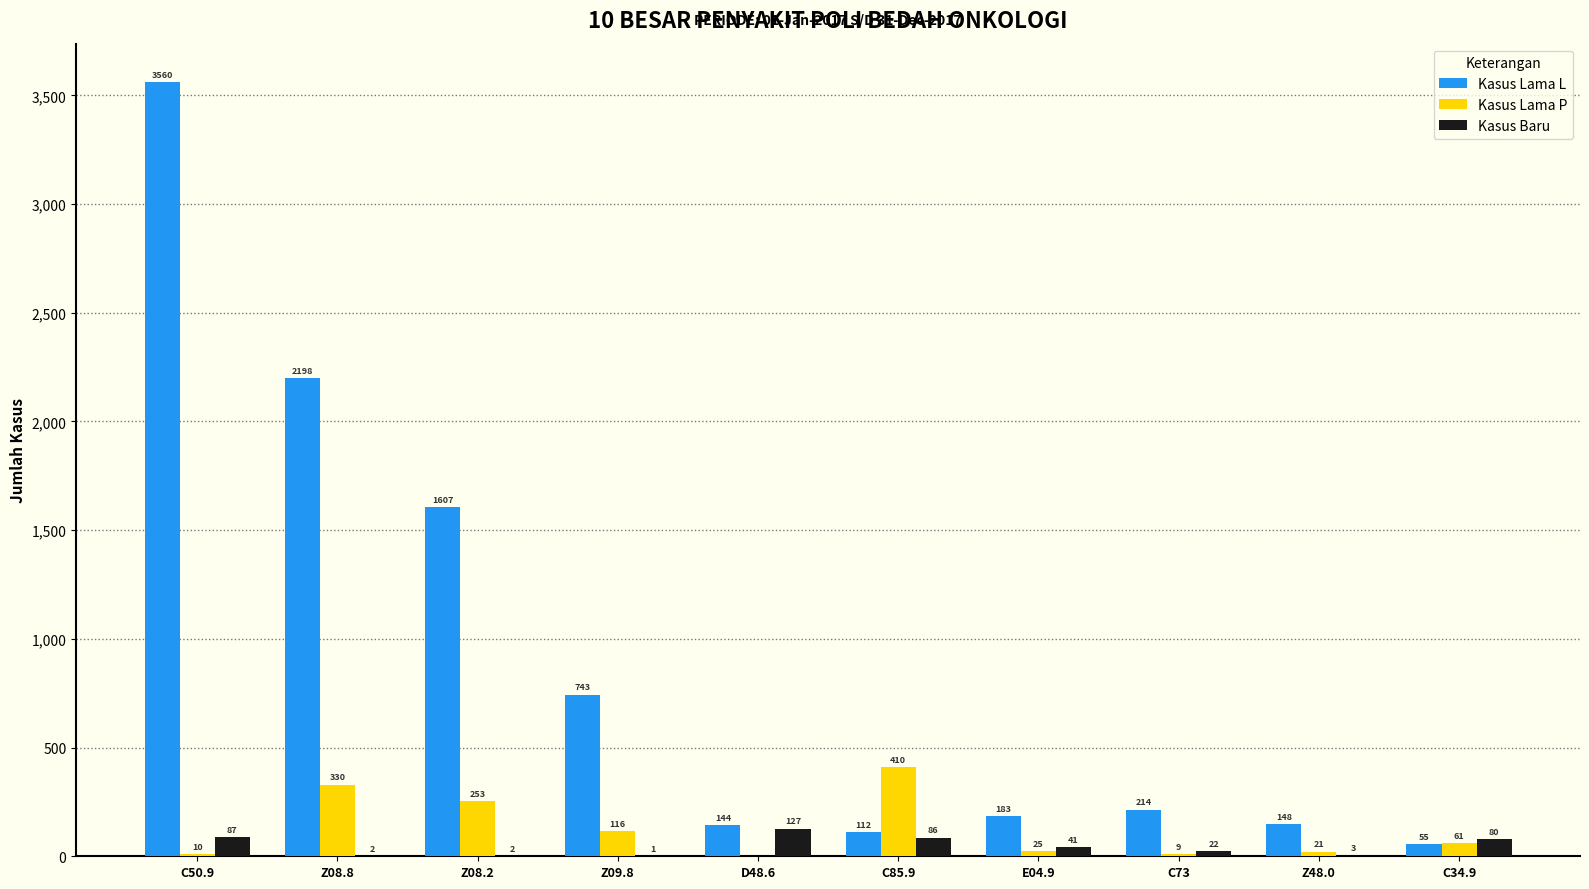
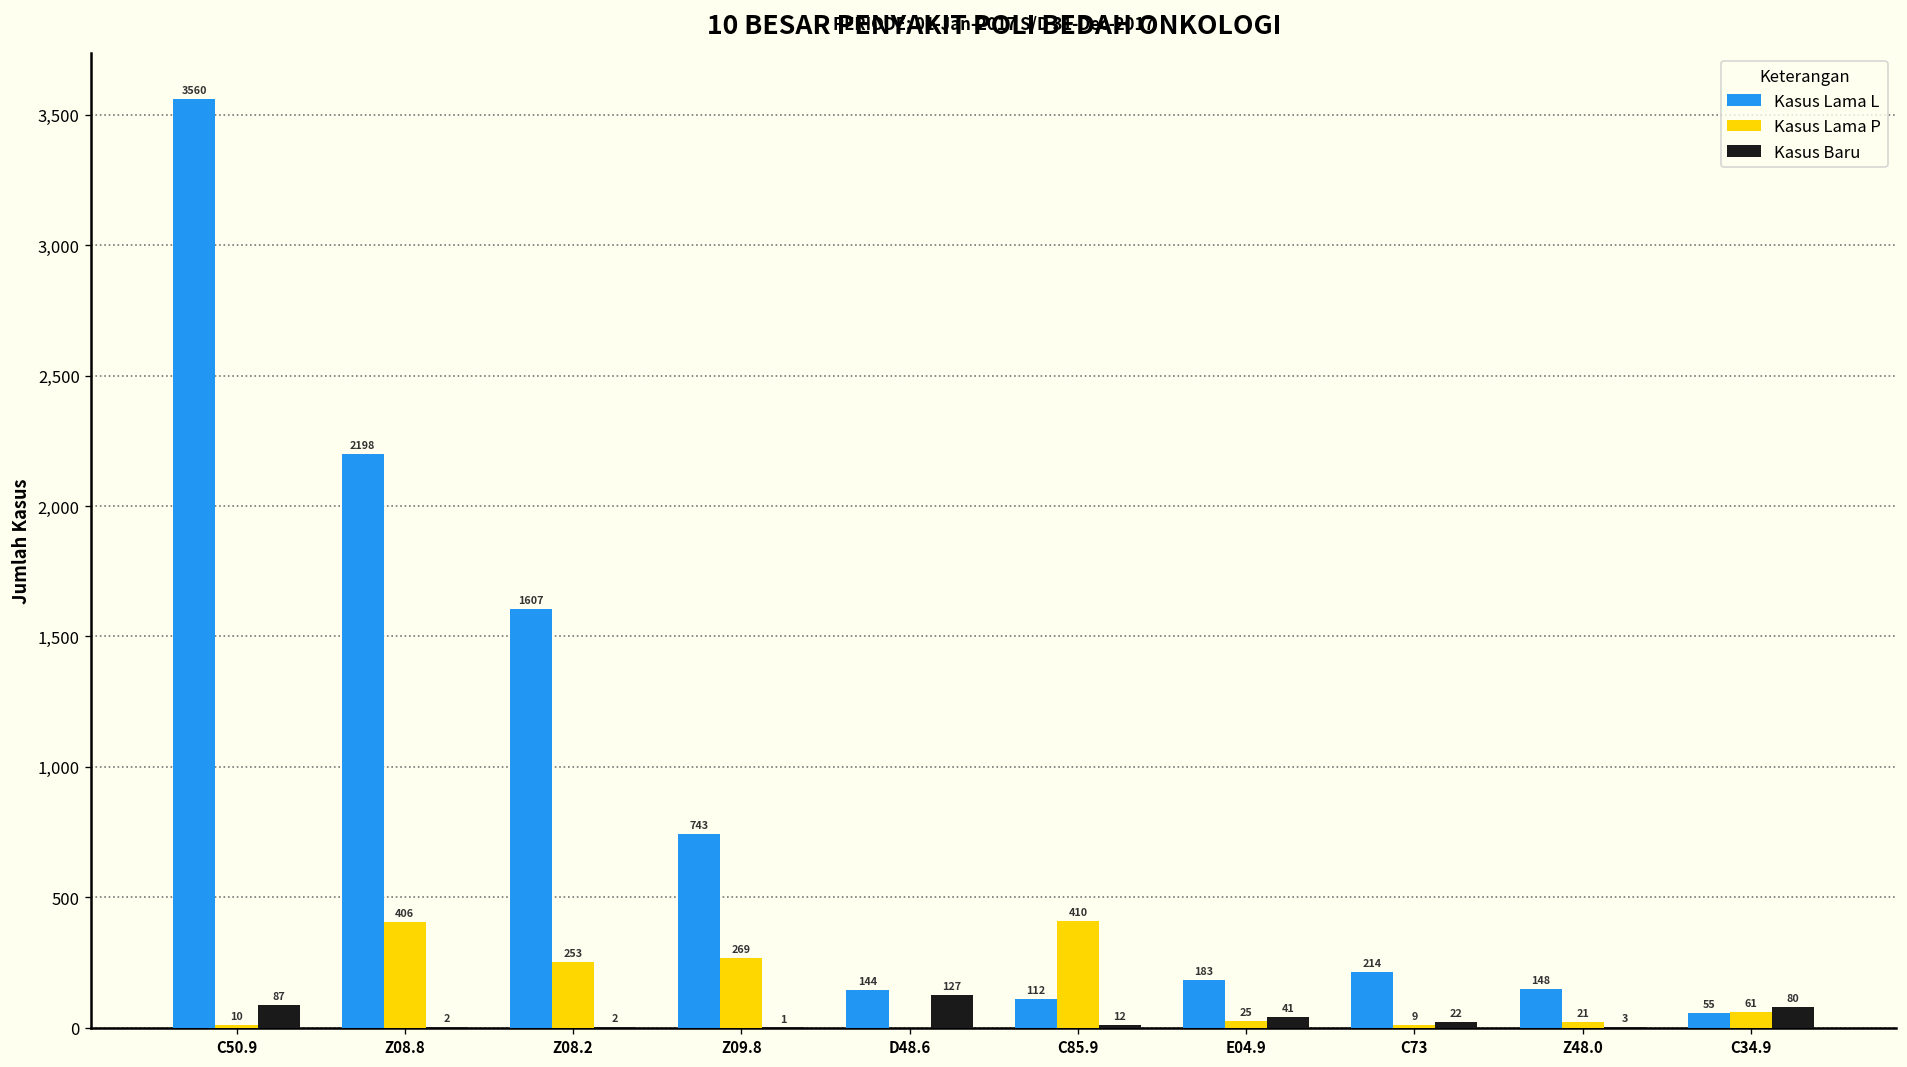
Kasus Lama P, Z08.8: 330 -> 406
Kasus Lama P, Z09.8: 116 -> 269
Kasus Baru, C85.9: 86 -> 12
